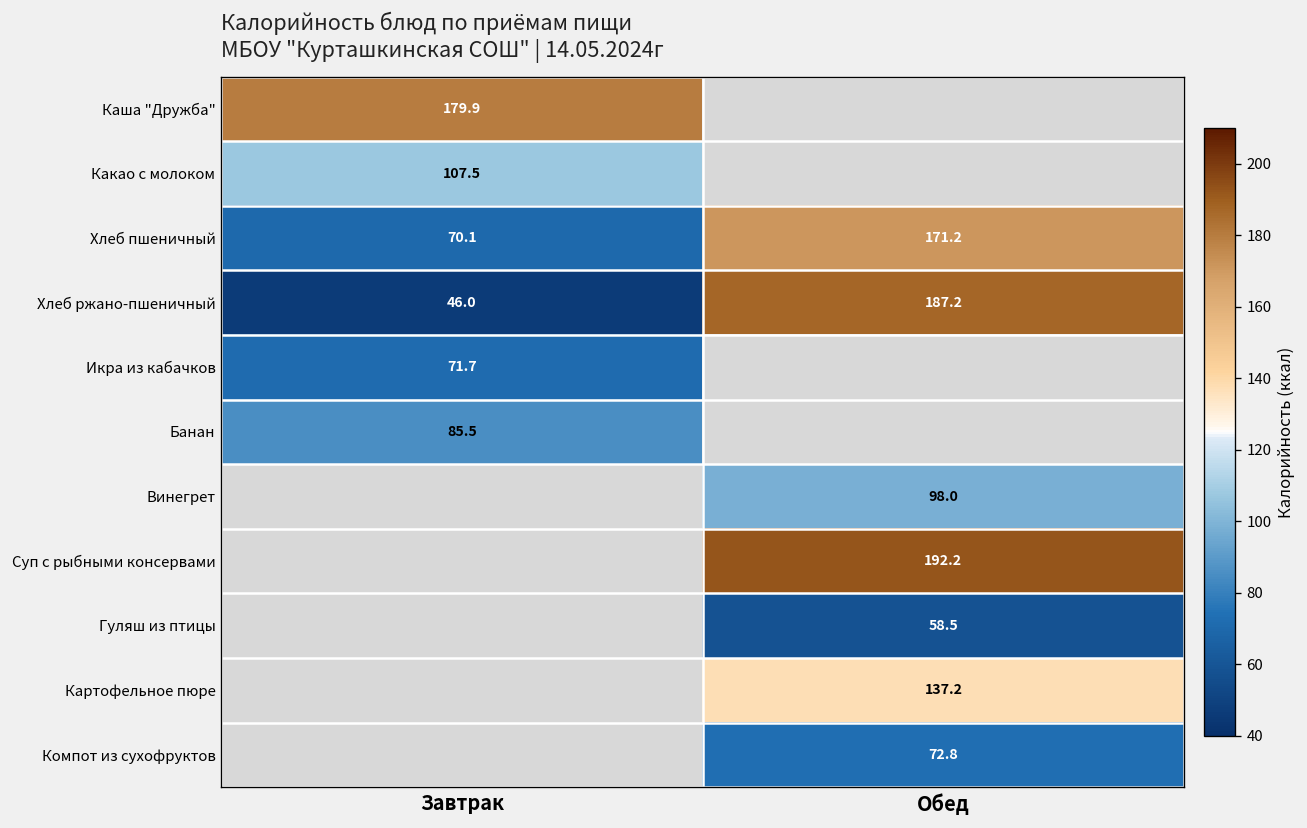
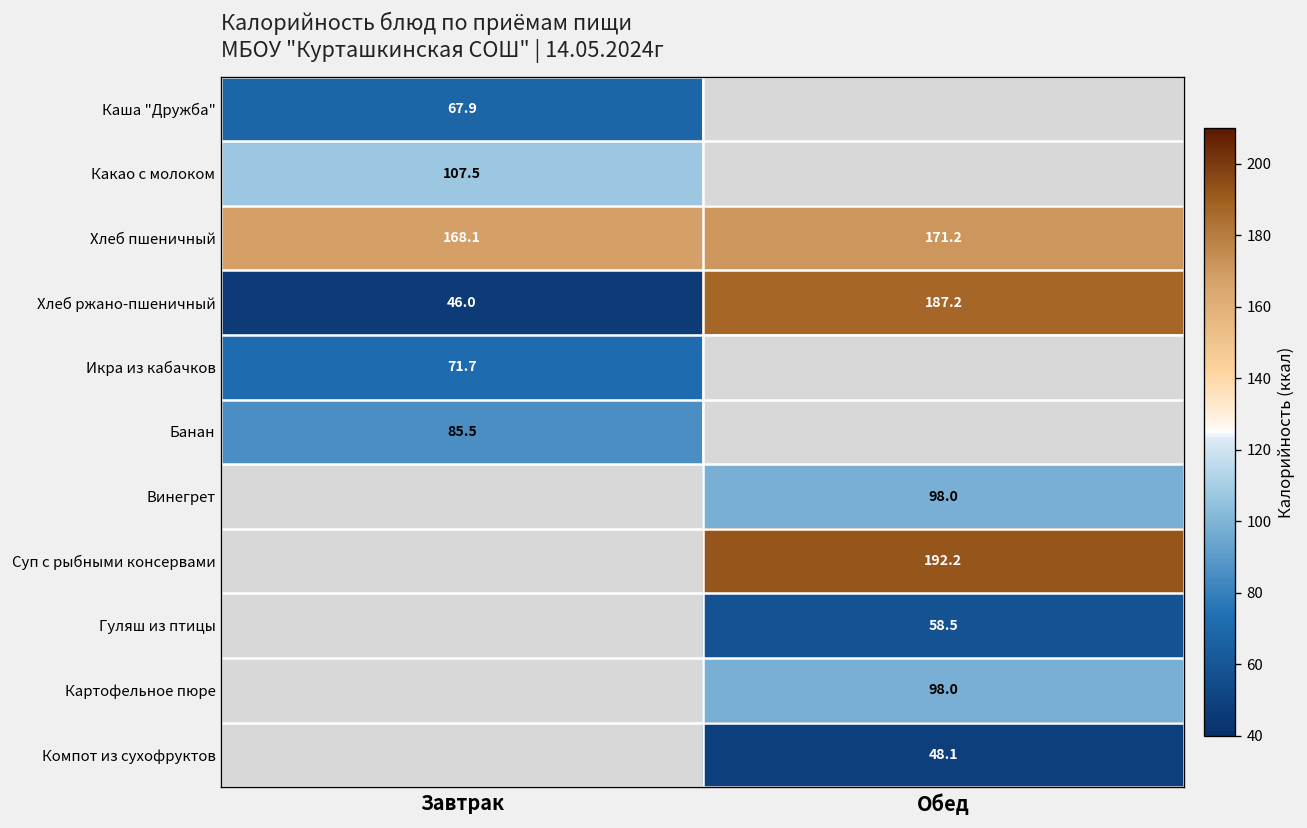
Каша "Дружба", Завтрак: 179.9 -> 67.9
Хлеб пшеничный, Завтрак: 70.1 -> 168.1
Картофельное пюре, Обед: 137.2 -> 98.0
Компот из сухофруктов, Обед: 72.8 -> 48.1
